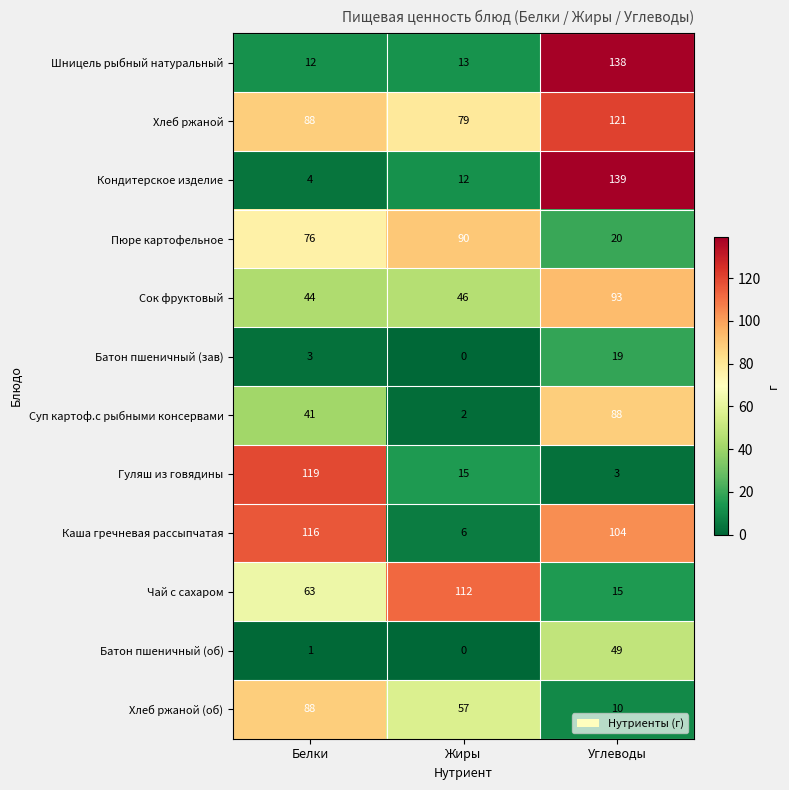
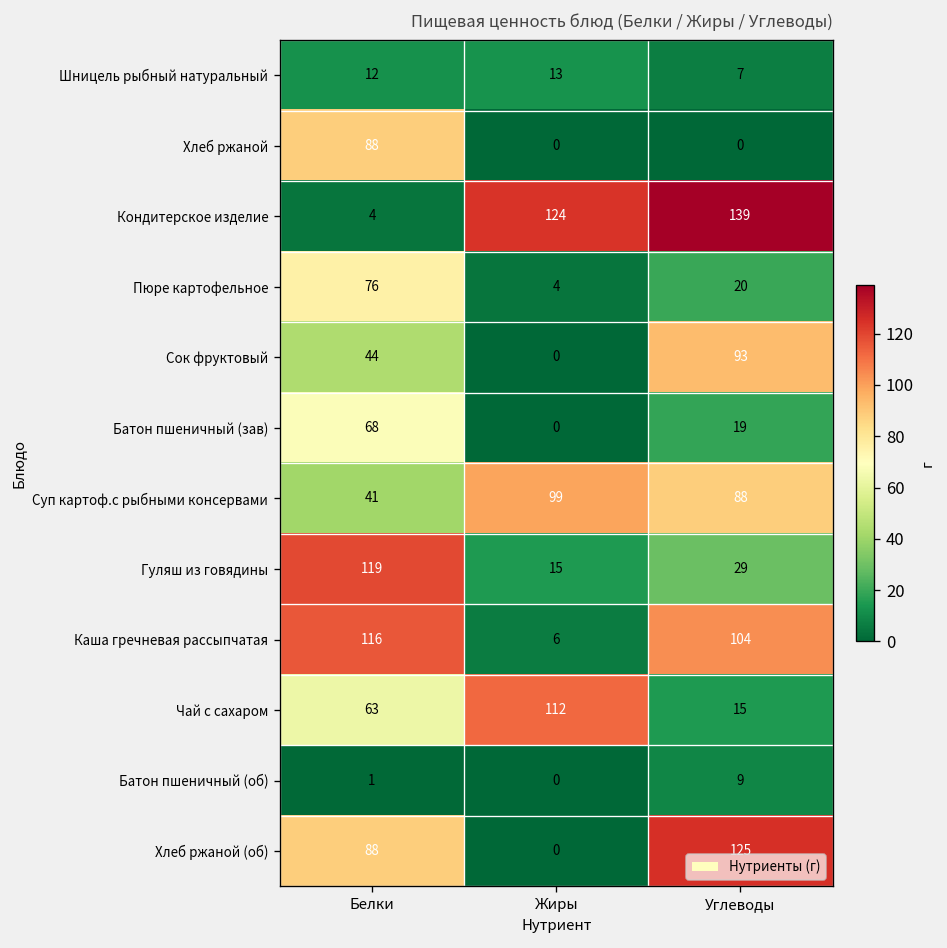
Шницель рыбный натуральный, Углеводы: 138 -> 7
Хлеб ржаной, Жиры: 79 -> 0
Хлеб ржаной, Углеводы: 121 -> 0
Кондитерское изделие, Жиры: 12 -> 124
Пюре картофельное, Жиры: 90 -> 4
Сок фруктовый, Жиры: 46 -> 0
Батон пшеничный (зав), Белки: 3 -> 68
Суп картоф.с рыбными консервами, Жиры: 2 -> 99
Гуляш из говядины, Углеводы: 3 -> 29
Батон пшеничный (об), Углеводы: 49 -> 9
Хлеб ржаной (об), Жиры: 57 -> 0
Хлеб ржаной (об), Углеводы: 10 -> 125
